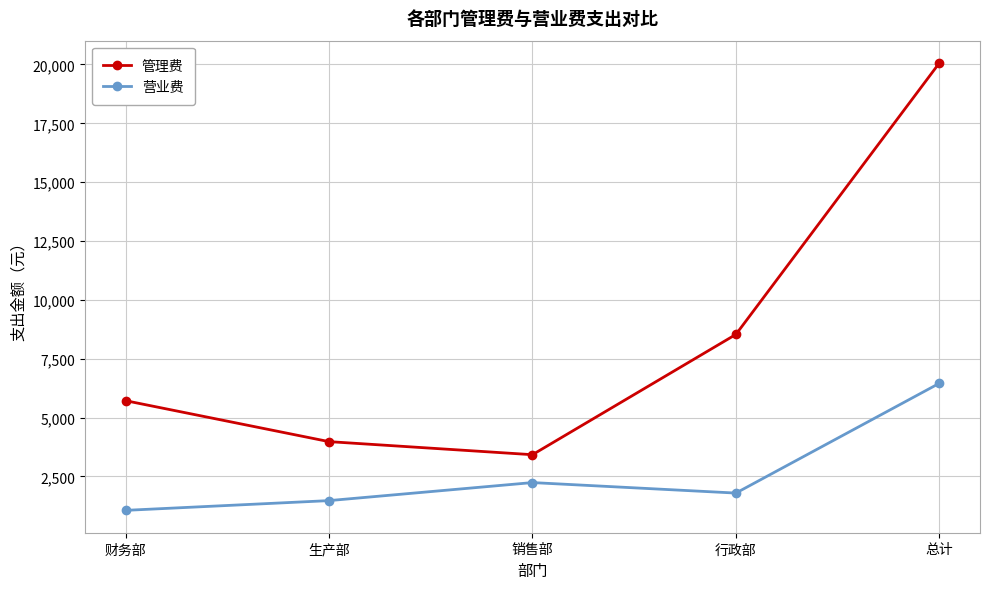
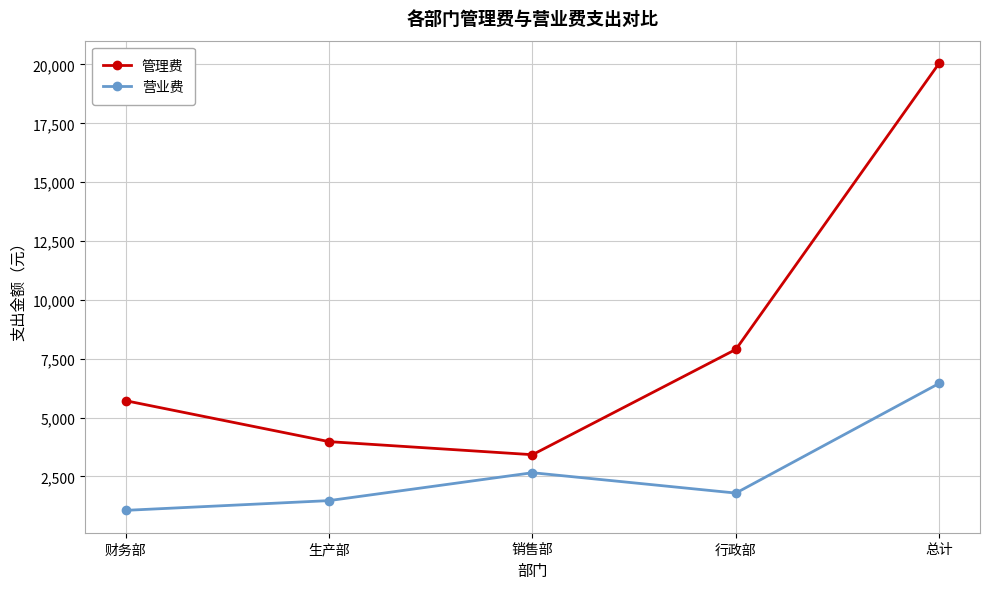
营业费, 销售部: 2,200 -> 2,700
管理费, 行政部: 8,500 -> 7,900
